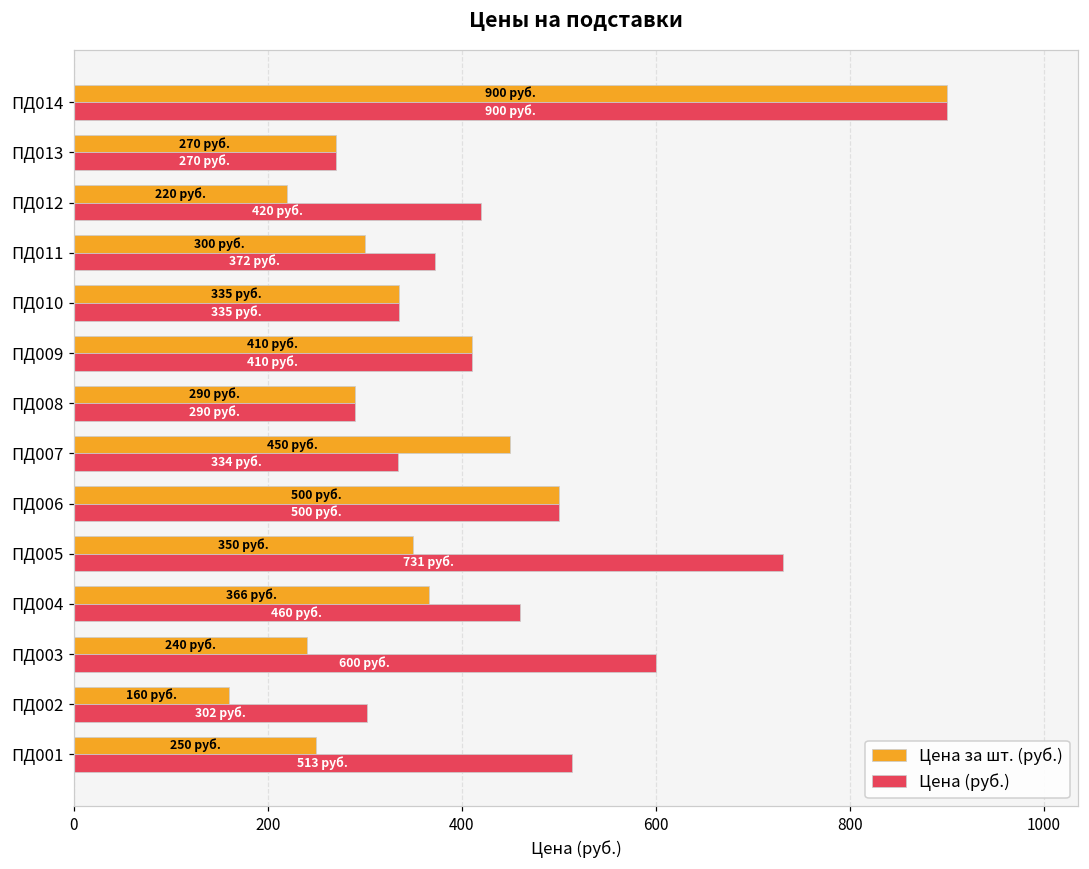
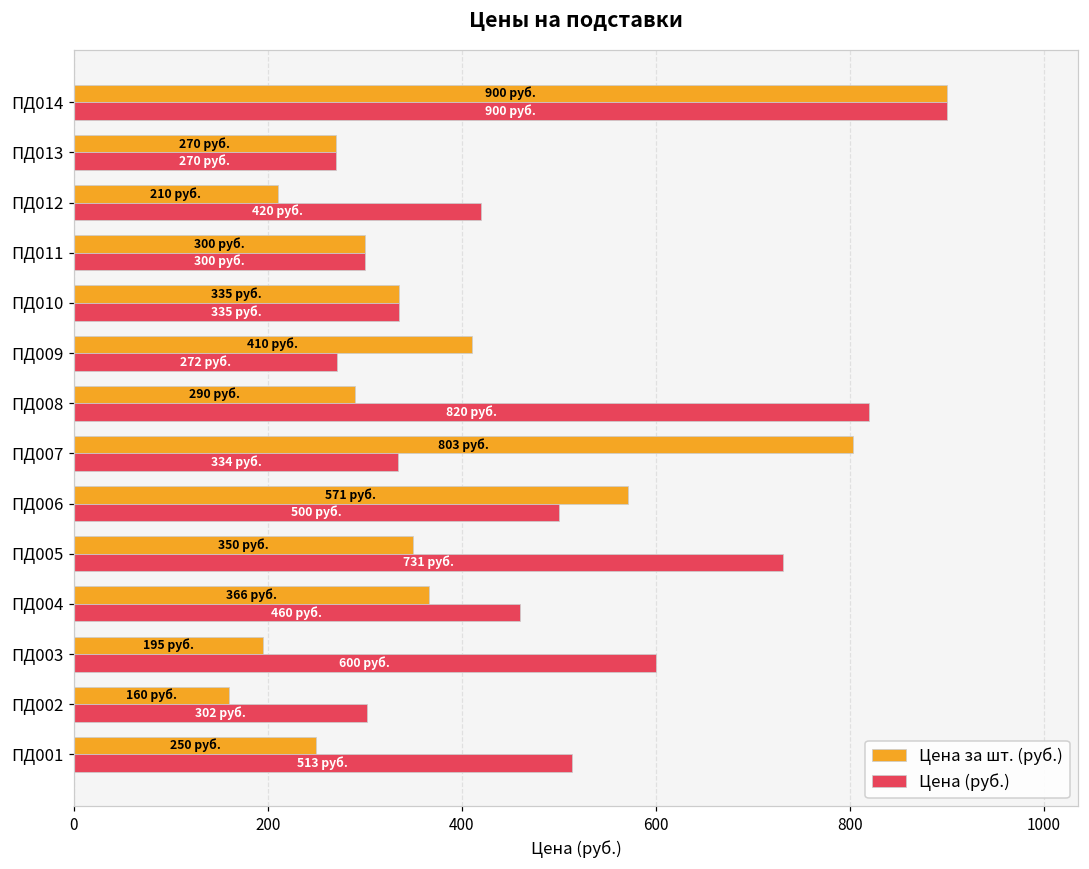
Цена за шт. (руб.), ПД012: 220 -> 210
Цена (руб.), ПД011: 372 -> 300
Цена (руб.), ПД009: 410 -> 272
Цена (руб.), ПД008: 290 -> 820
Цена за шт. (руб.), ПД007: 450 -> 803
Цена за шт. (руб.), ПД006: 500 -> 571
Цена за шт. (руб.), ПД003: 240 -> 195
